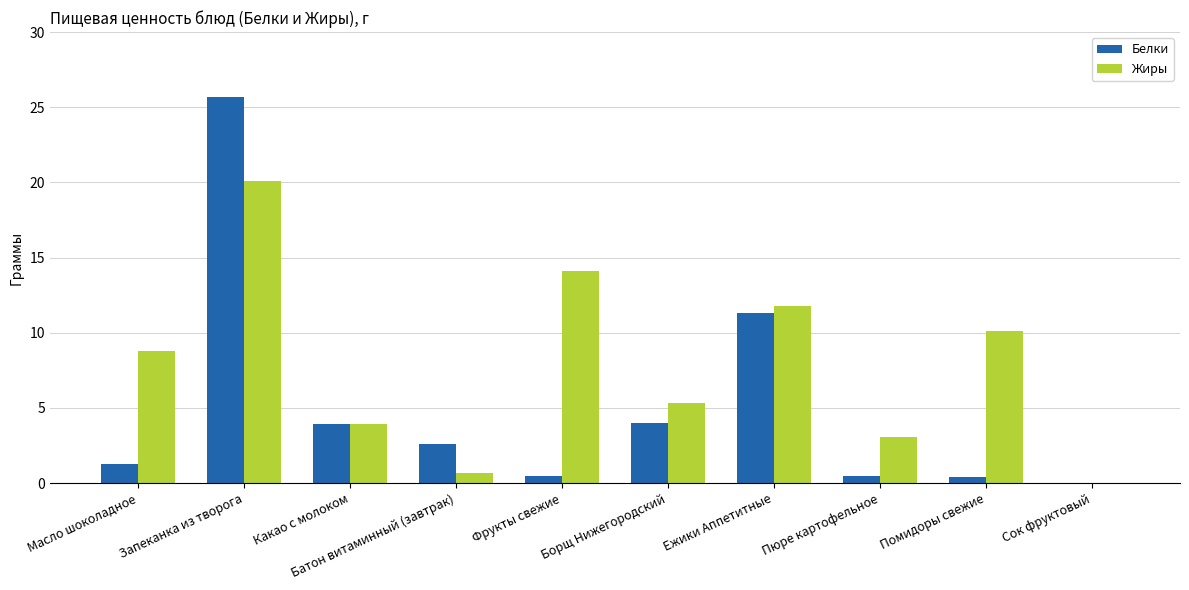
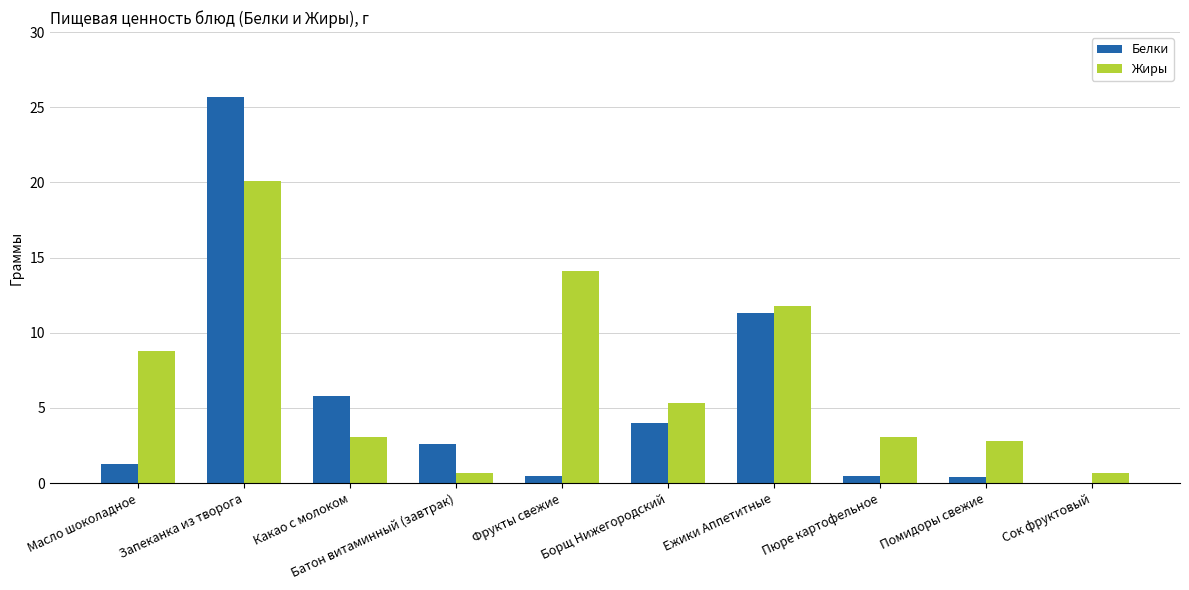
Белки, Какао с молоком: 3.9 -> 5.8
Жиры, Какао с молоком: 3.9 -> 3.1
Жиры, Помидоры свежие: 10.1 -> 2.8
Жиры, Сок фруктовый: 0.0 -> 0.7
